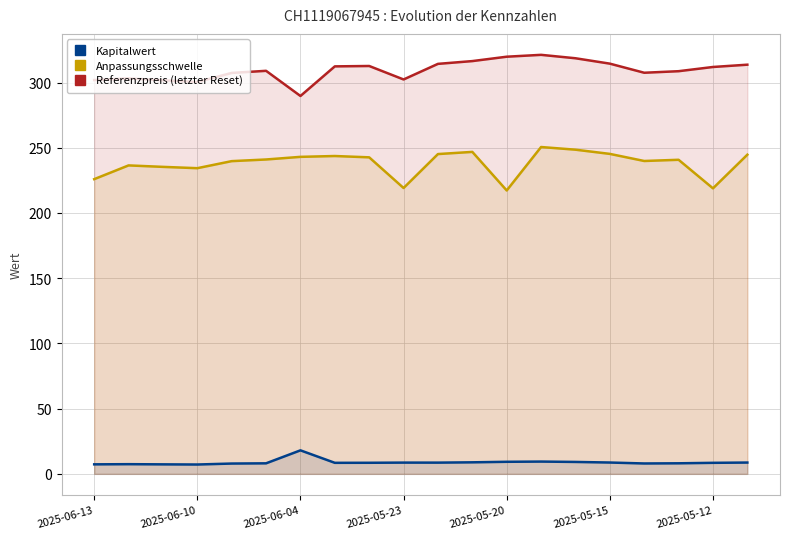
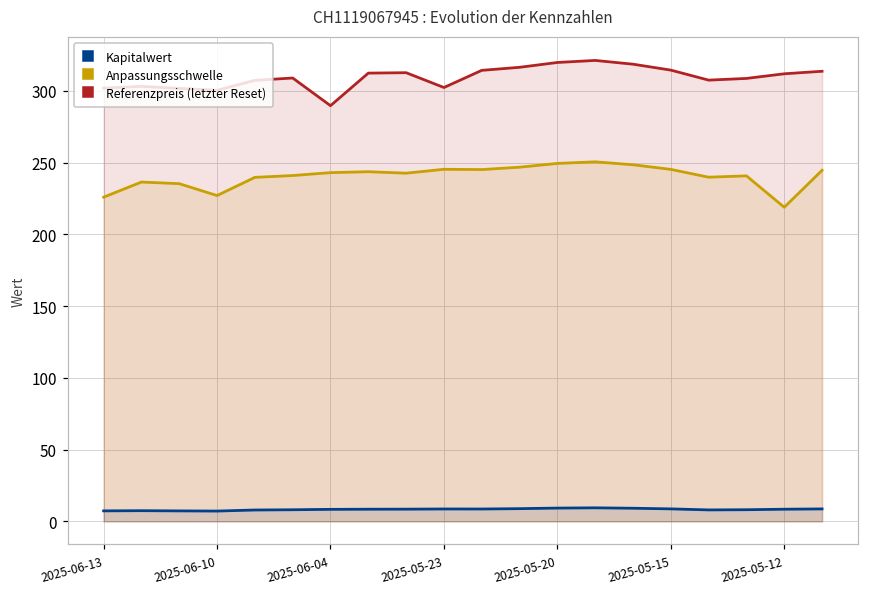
Anpassungsschwelle, 2025-06-10: 234 -> 227
Kapitalwert, 2025-06-04: 18 -> 8
Anpassungsschwelle, 2025-05-23: 219 -> 245
Anpassungsschwelle, 2025-05-20: 217 -> 249
